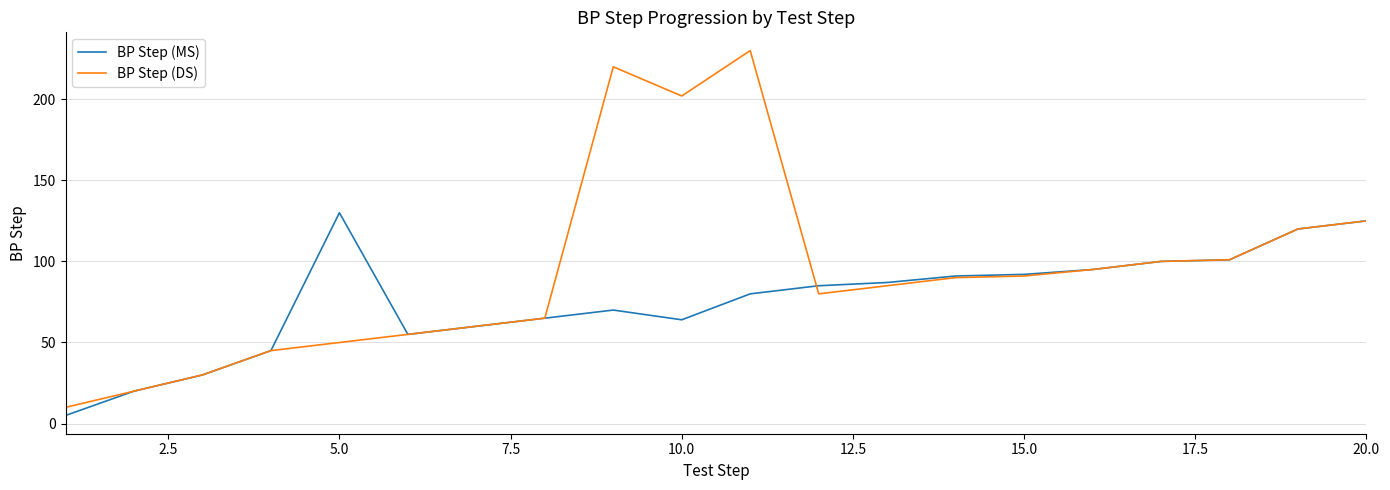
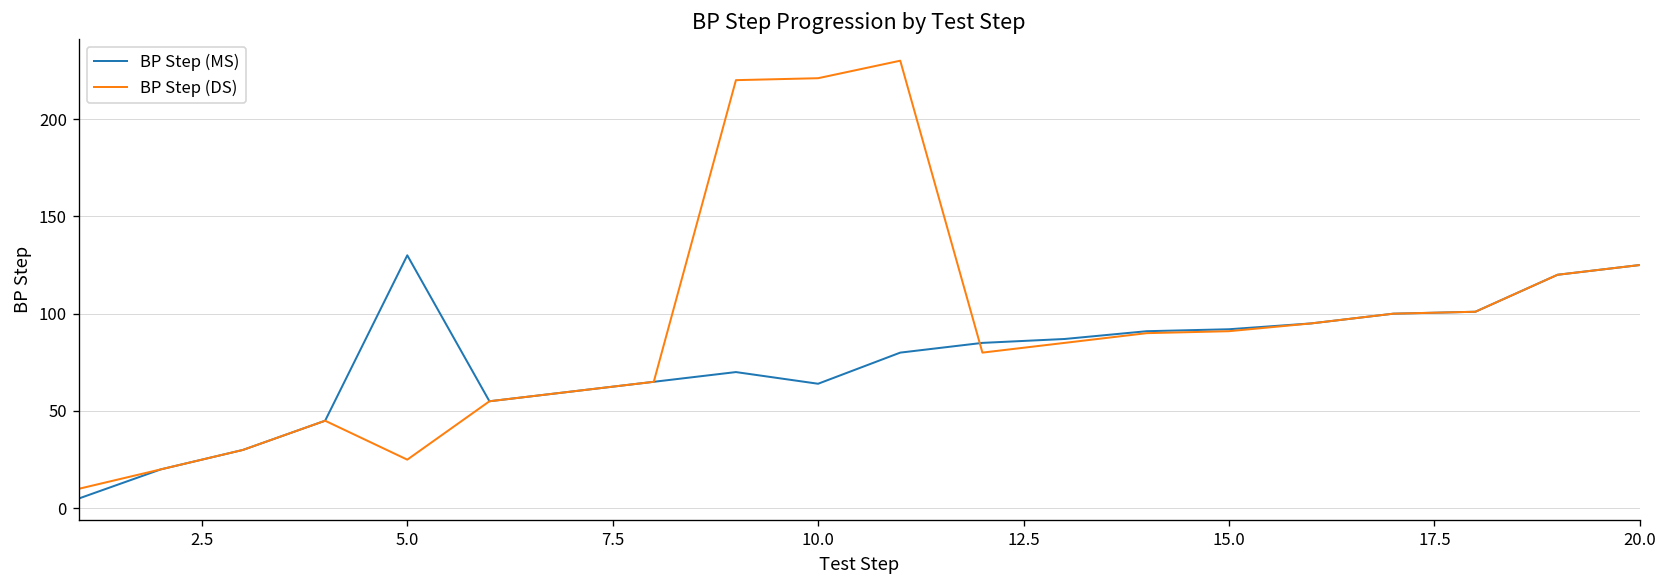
BP Step (DS), 5.0: 50 -> 25
BP Step (DS), 10.0: 202 -> 221
